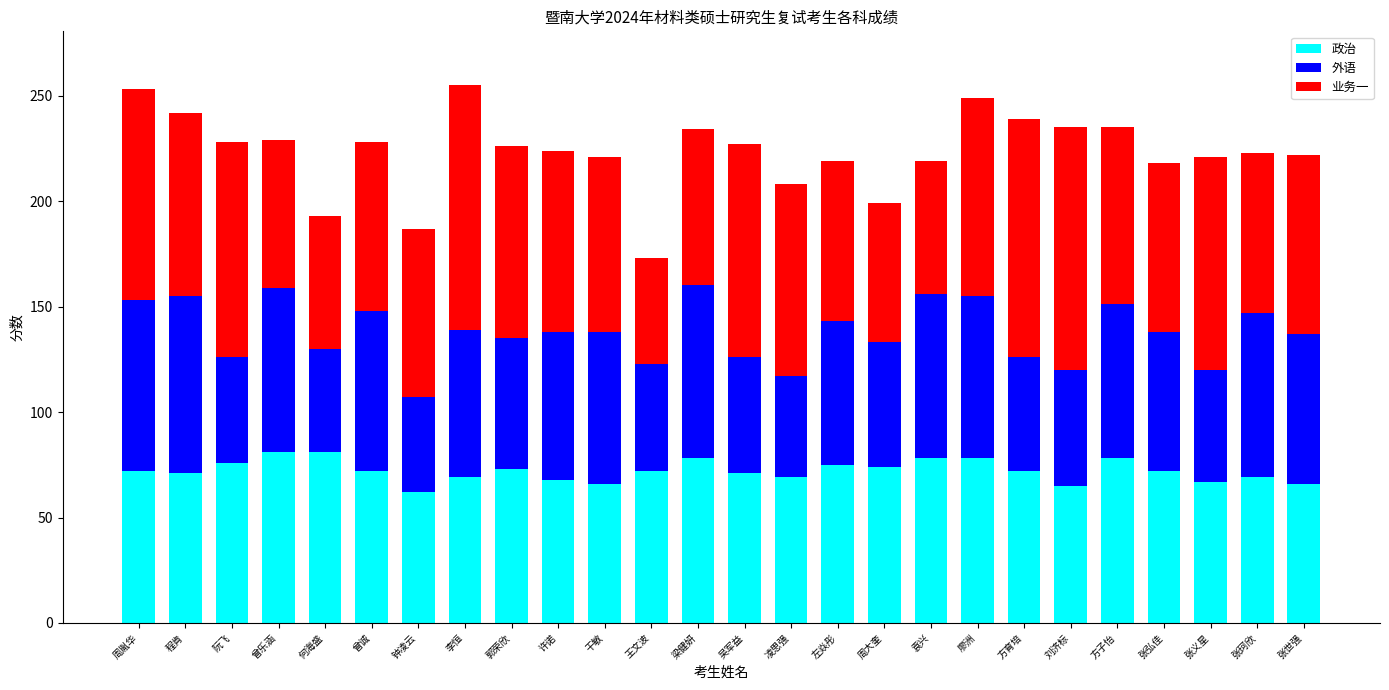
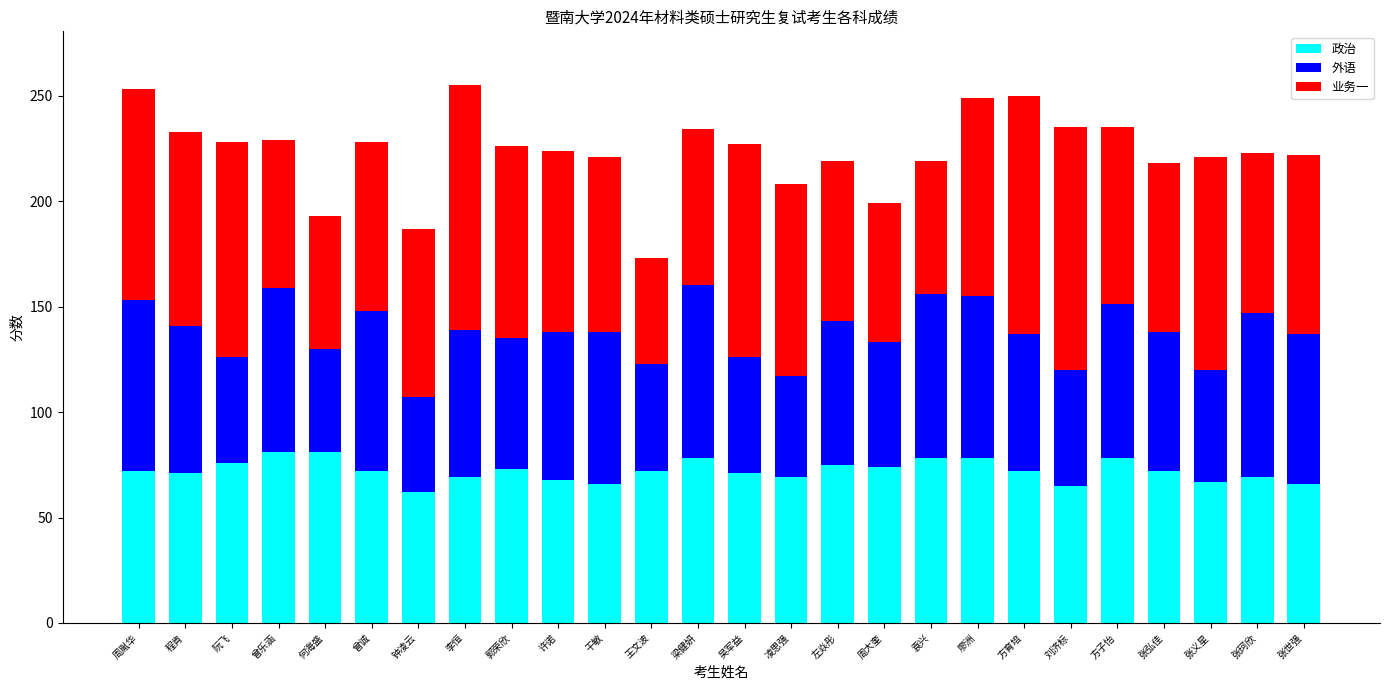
外语, 程肯: 84 -> 70
业务一, 程肯: 87 -> 92
外语, 方育培: 54 -> 65
